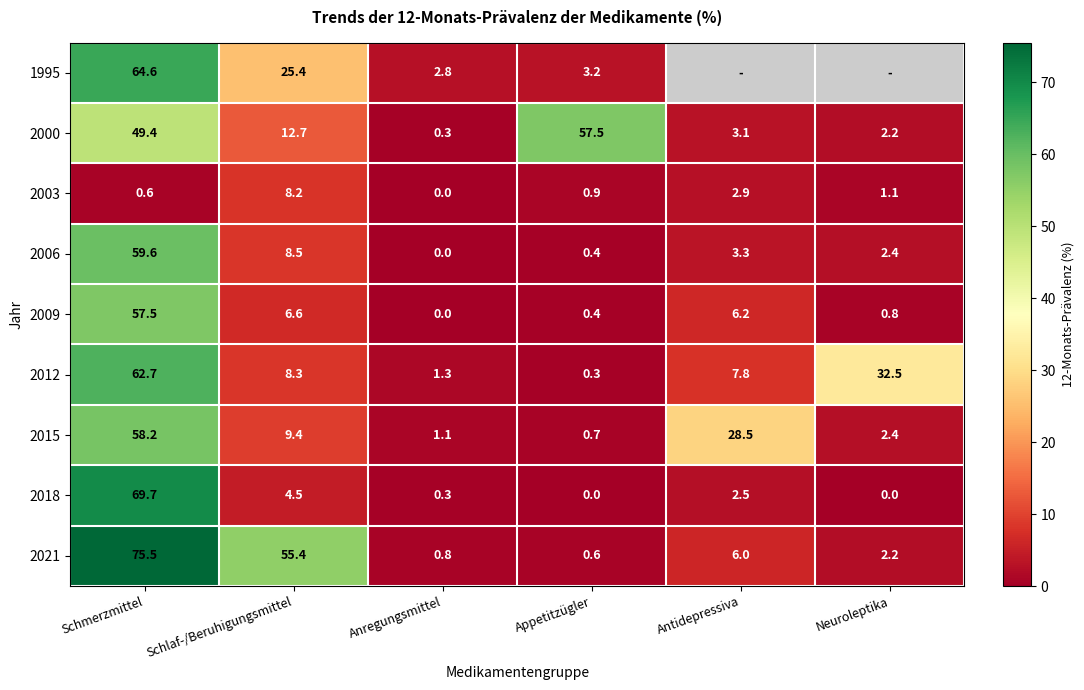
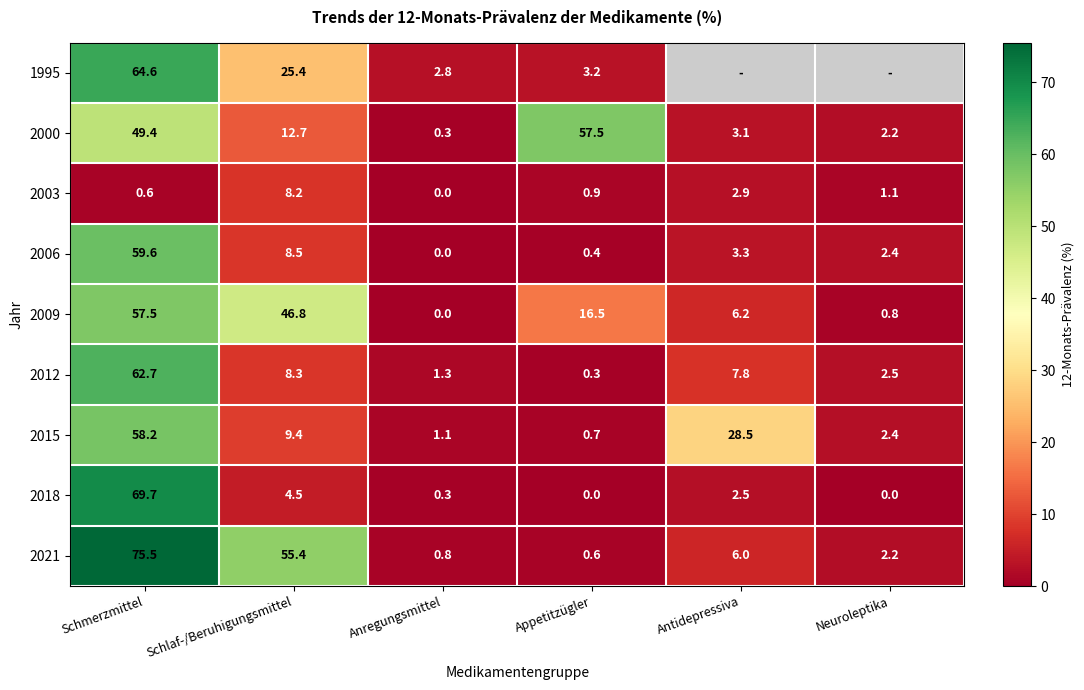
2009, Schlaf-/Beruhigungsmittel: 6.6 -> 46.8
2009, Appetitzügler: 0.4 -> 16.5
2012, Neuroleptika: 32.5 -> 2.5
